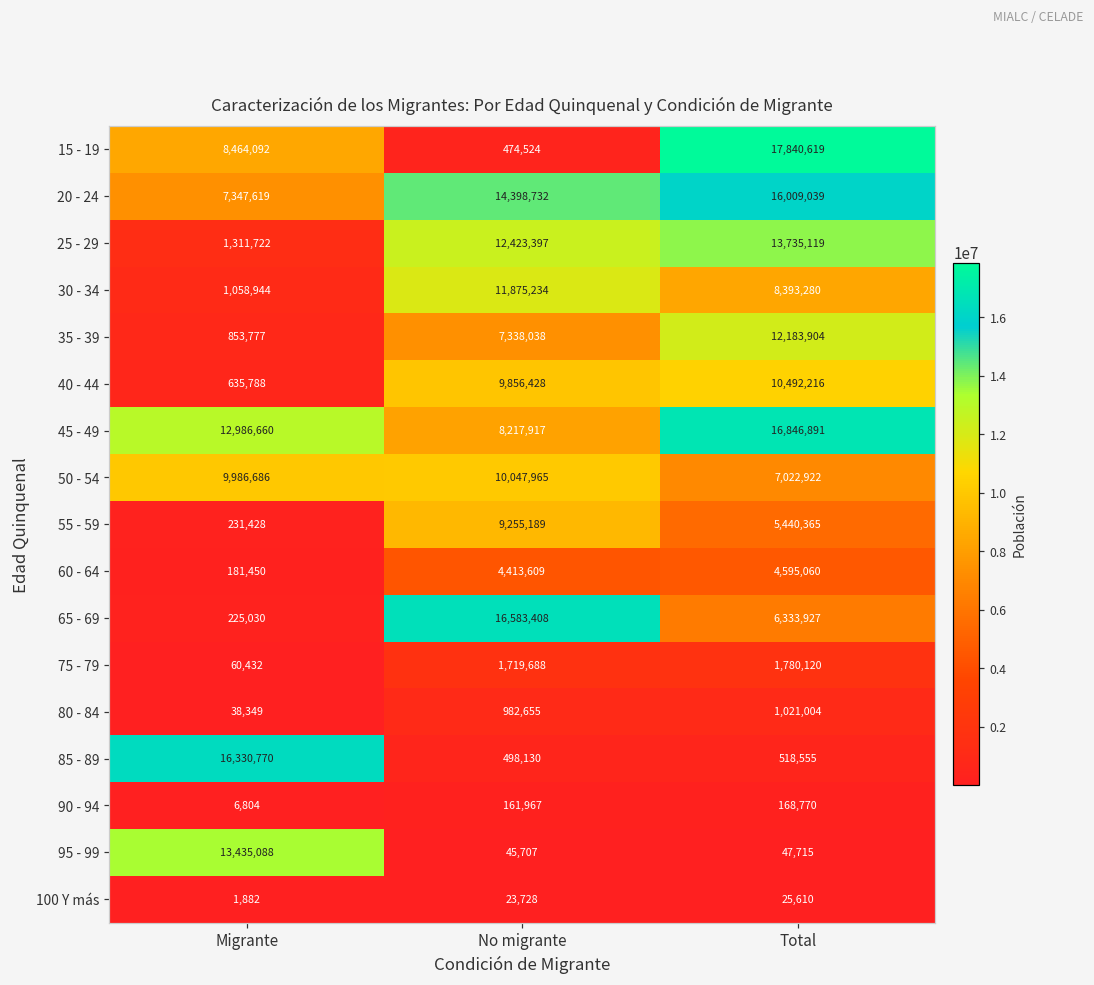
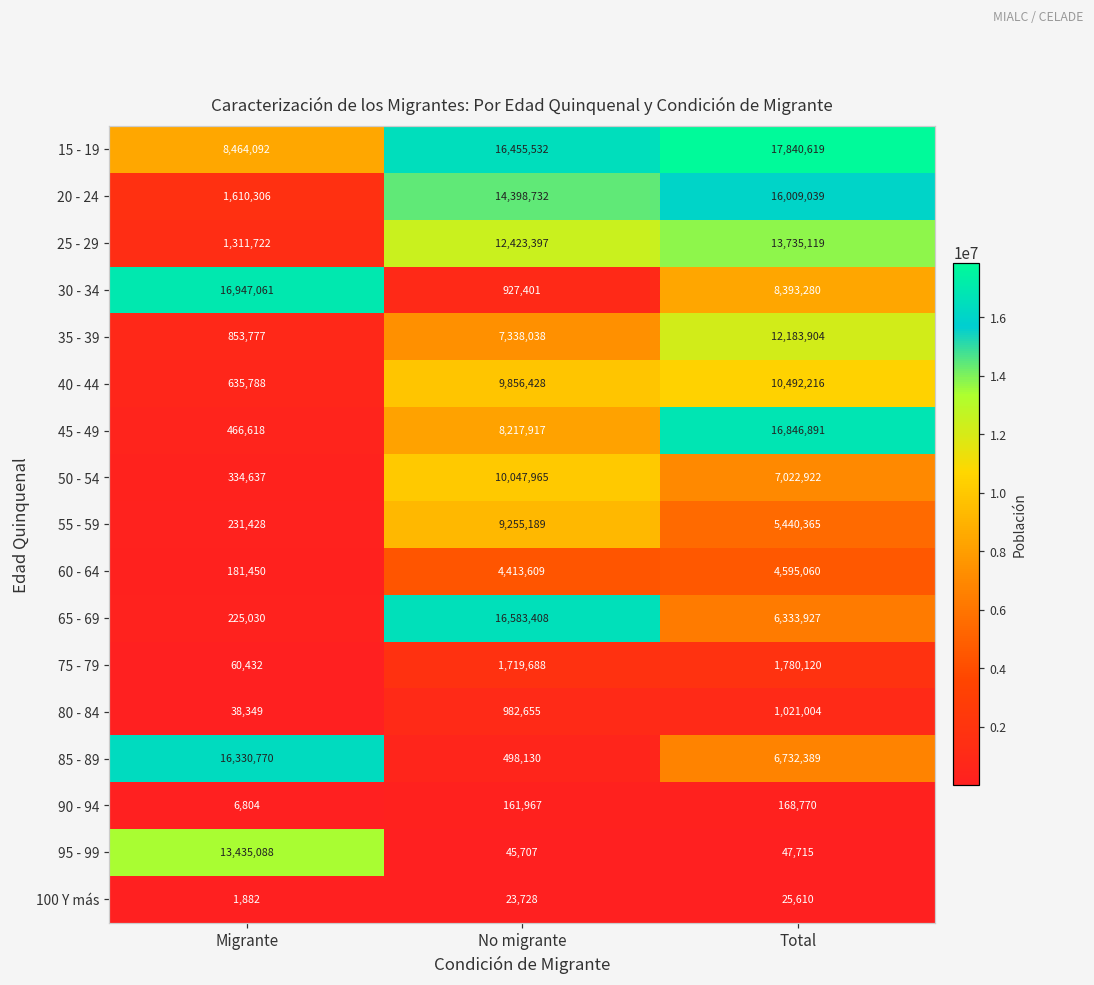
15 - 19, No migrante: 474,524 -> 16,455,532
20 - 24, Migrante: 7,347,619 -> 1,610,306
30 - 34, Migrante: 1,058,944 -> 16,947,061
30 - 34, No migrante: 11,875,234 -> 927,401
45 - 49, Migrante: 12,986,660 -> 466,618
50 - 54, Migrante: 9,986,686 -> 334,637
85 - 89, Total: 518,555 -> 6,732,389
